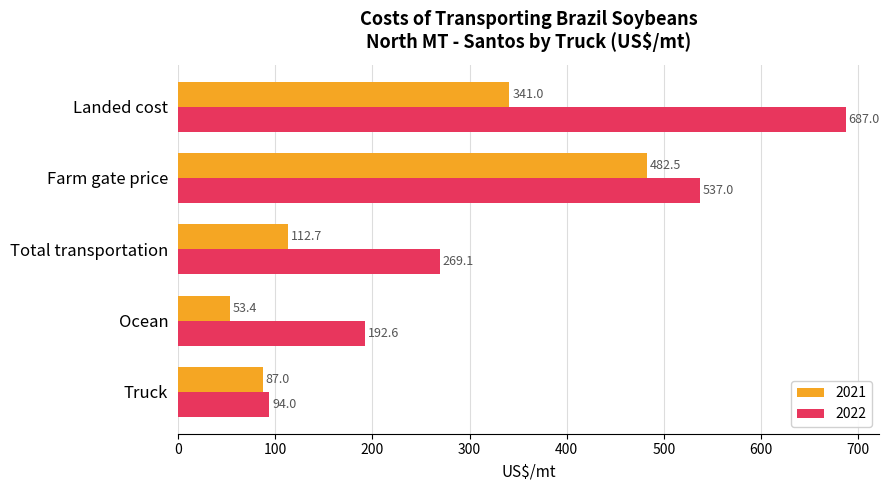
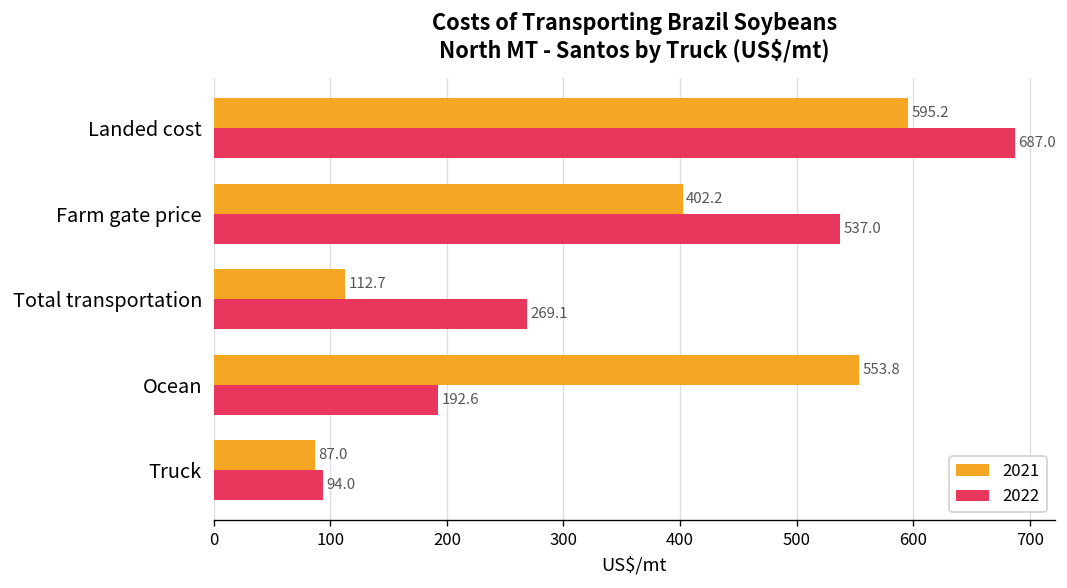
2021, Landed cost: 341.0 -> 595.2
2021, Farm gate price: 482.5 -> 402.2
2021, Ocean: 53.4 -> 553.8
